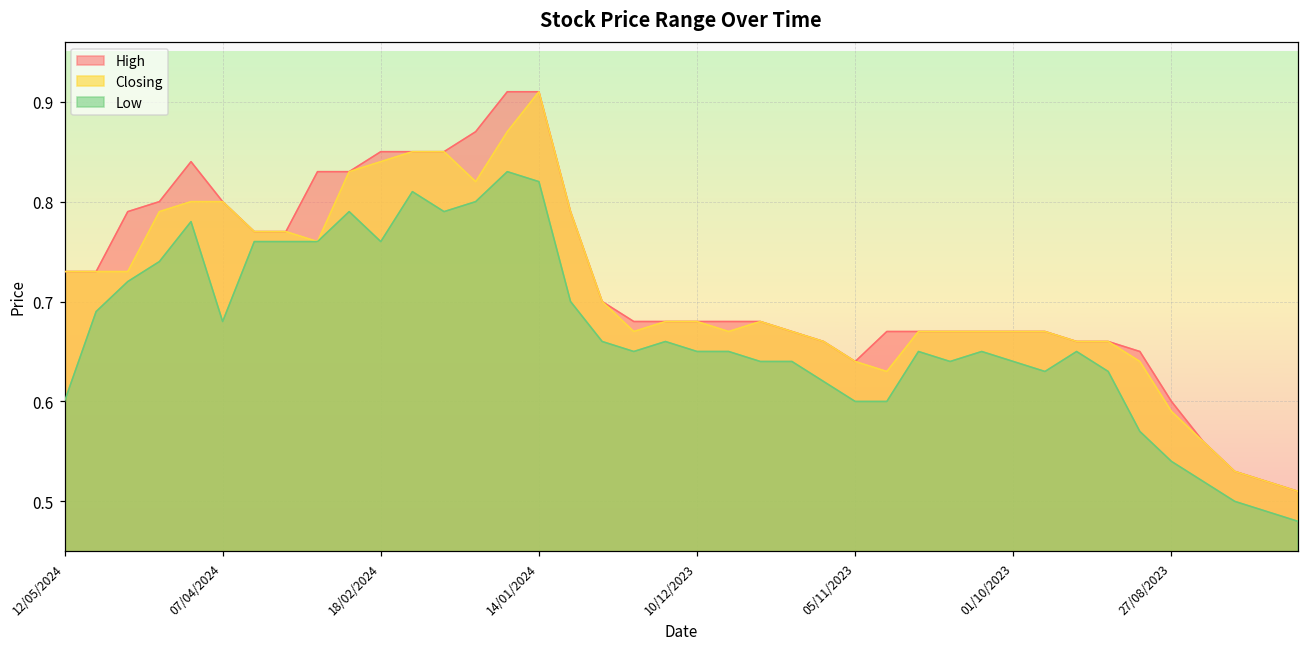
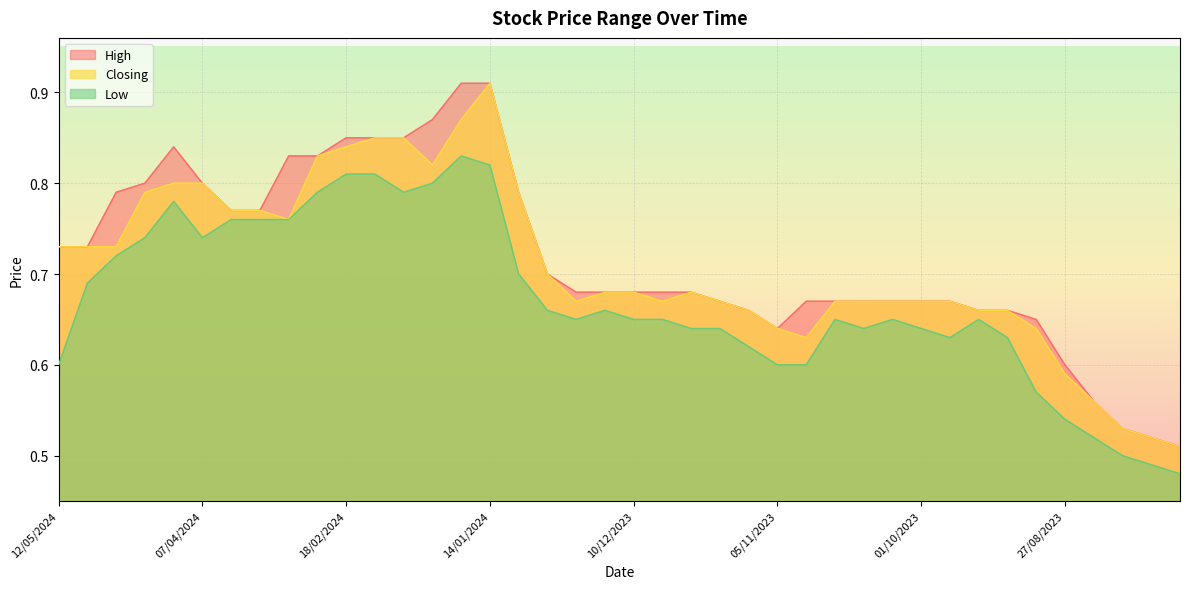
Low, 07/04/2024: 0.68 -> 0.74
Low, 18/02/2024: 0.76 -> 0.81
